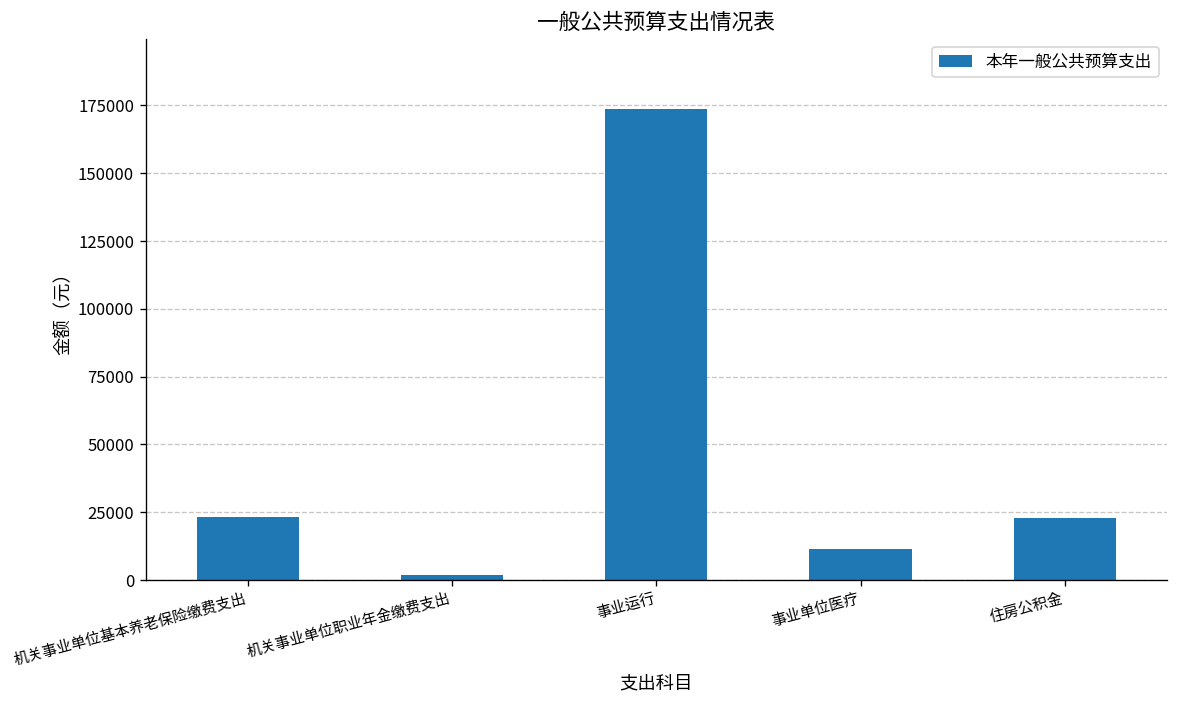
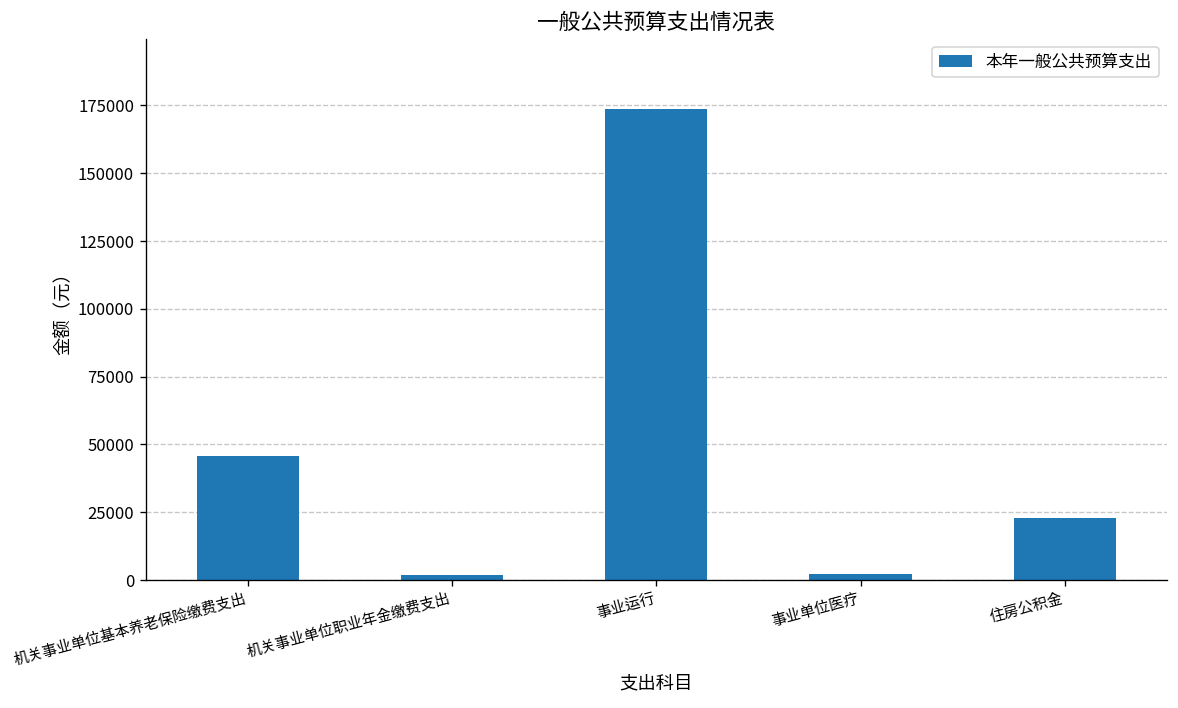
机关事业单位基本养老保险缴费支出: 23000 -> 46000
事业单位医疗: 11000 -> 2000
